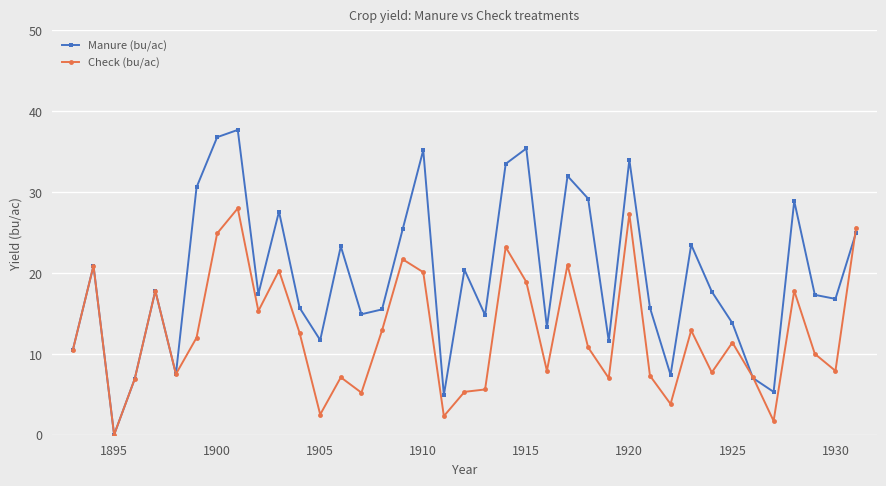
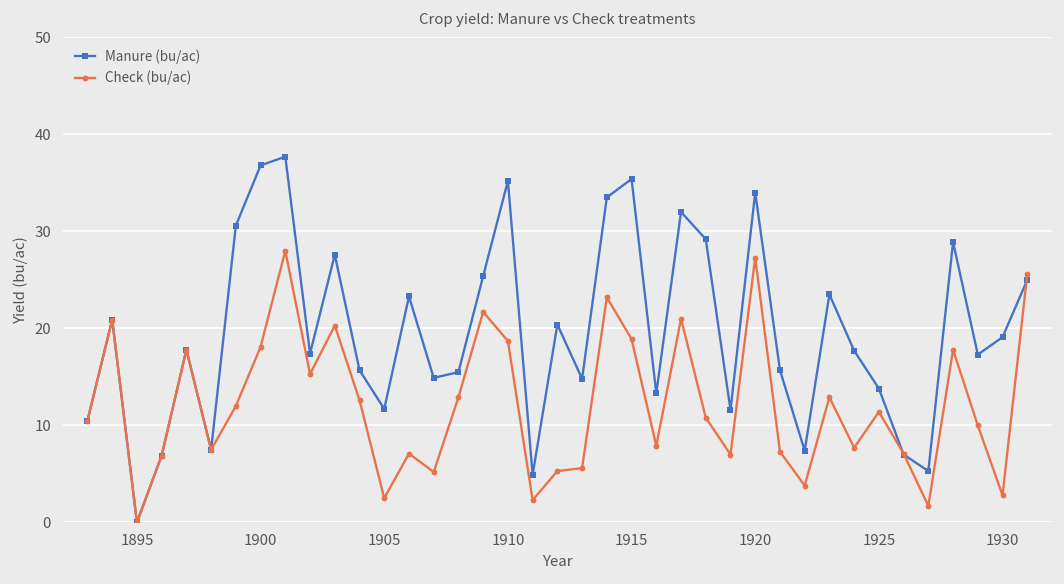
Check (bu/ac), 1900: 25 -> 18
Check (bu/ac), 1910: 20 -> 19
Manure (bu/ac), 1930: 17 -> 19
Check (bu/ac), 1930: 8 -> 3
